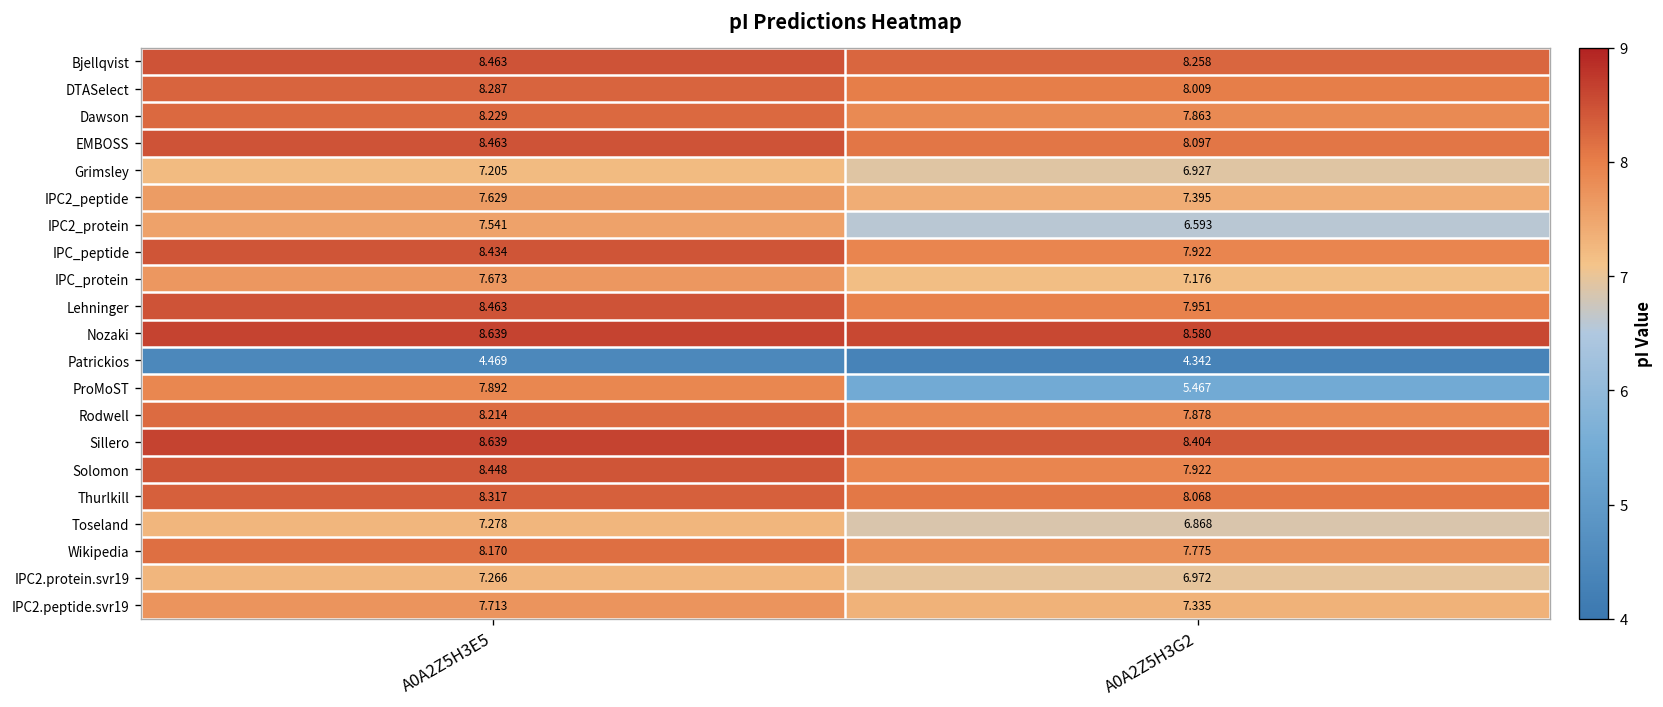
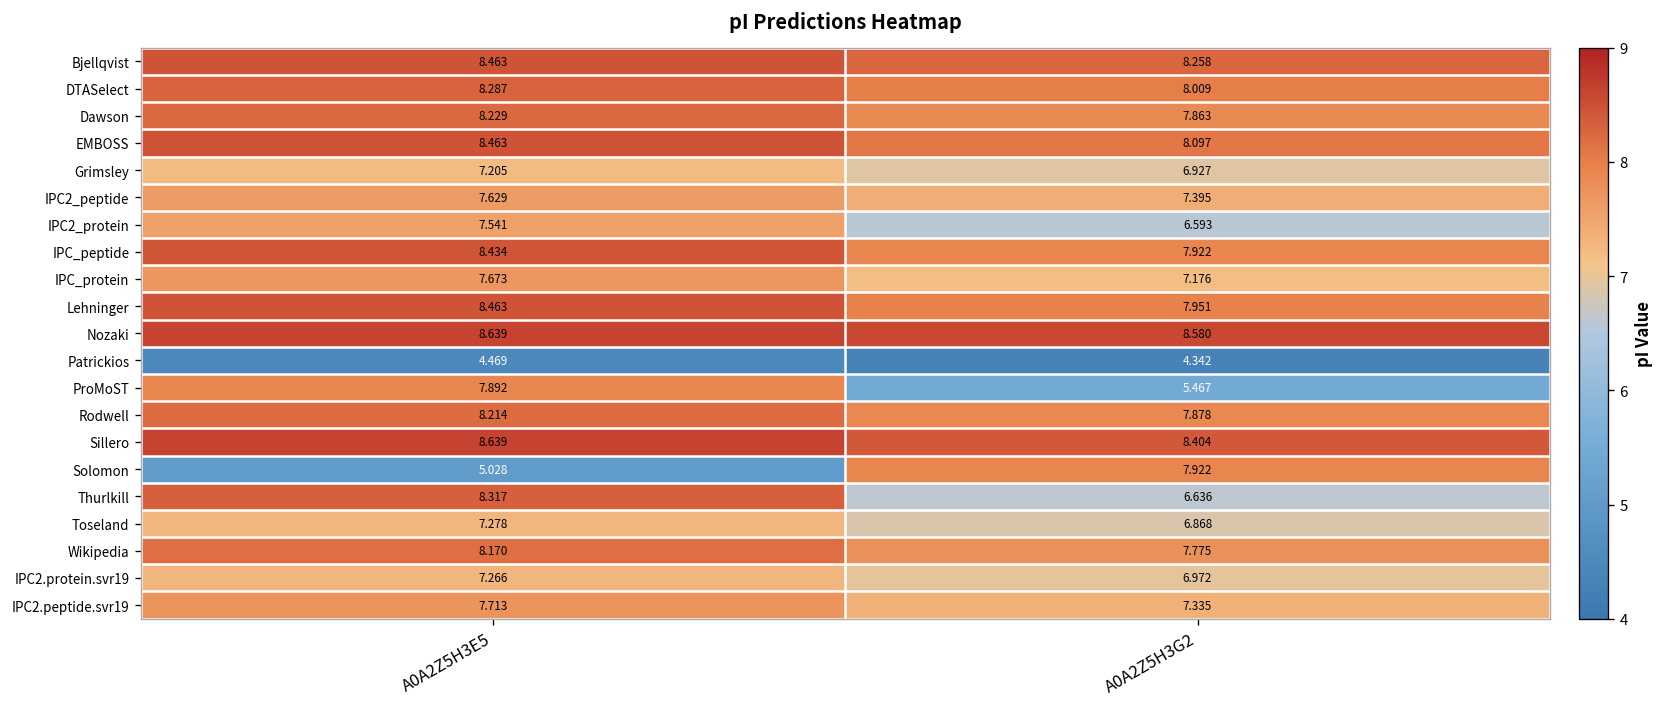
Solomon, A0A2Z5H3E5: 8.448 -> 5.028
Thurlkill, A0A2Z5H3G2: 8.068 -> 6.636
